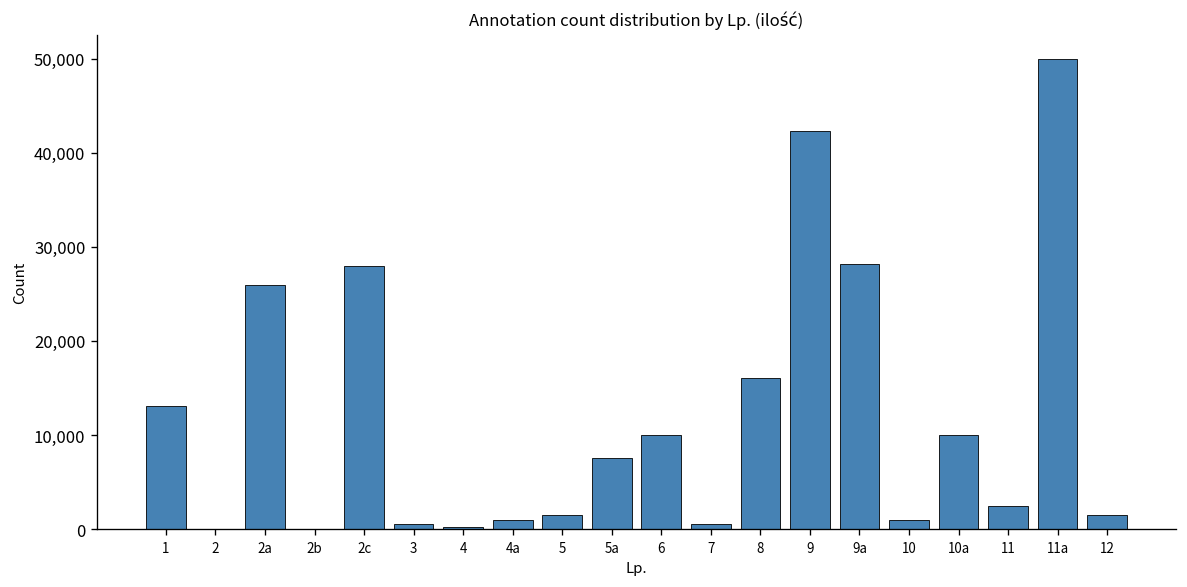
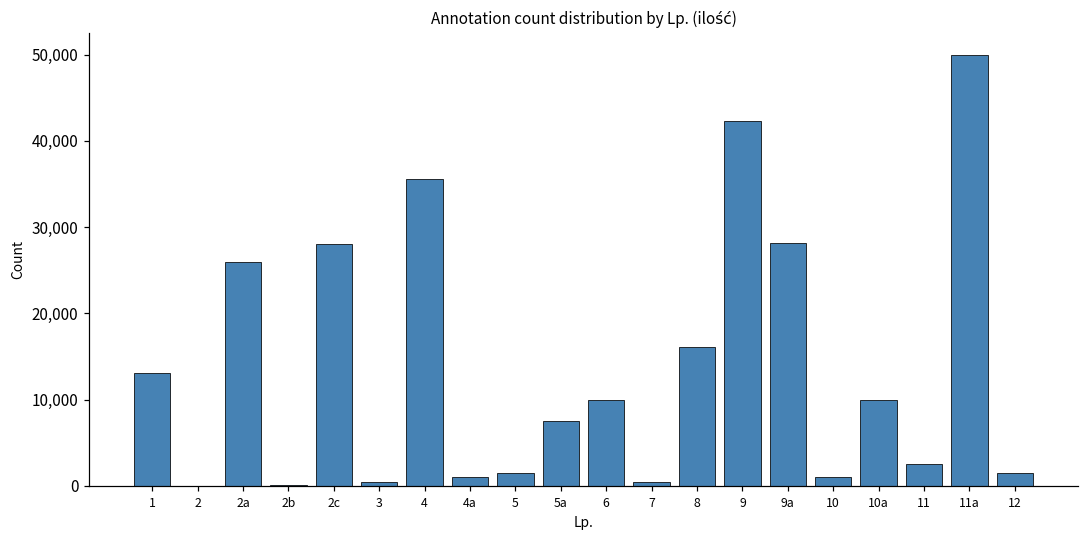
4: 0 -> 36,000
